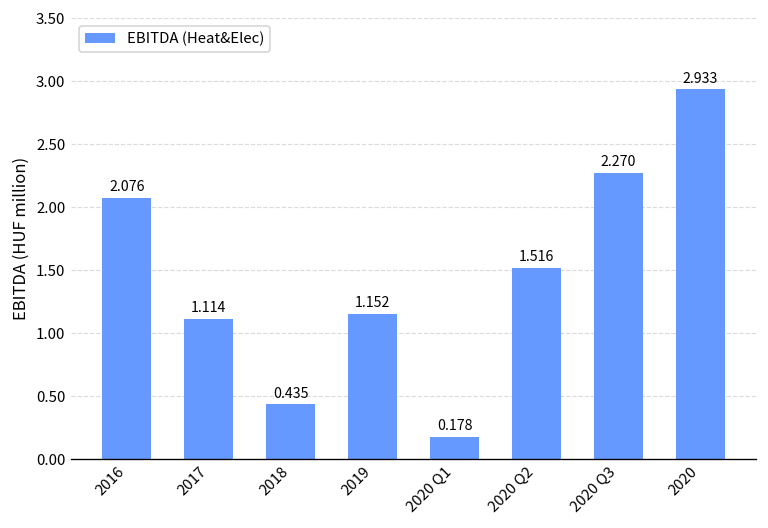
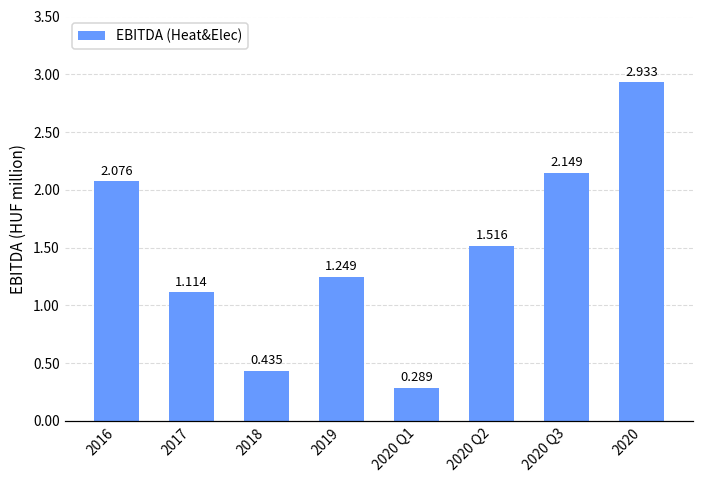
2019: 1.152 -> 1.249
2020 Q1: 0.178 -> 0.289
2020 Q3: 2.270 -> 2.149
